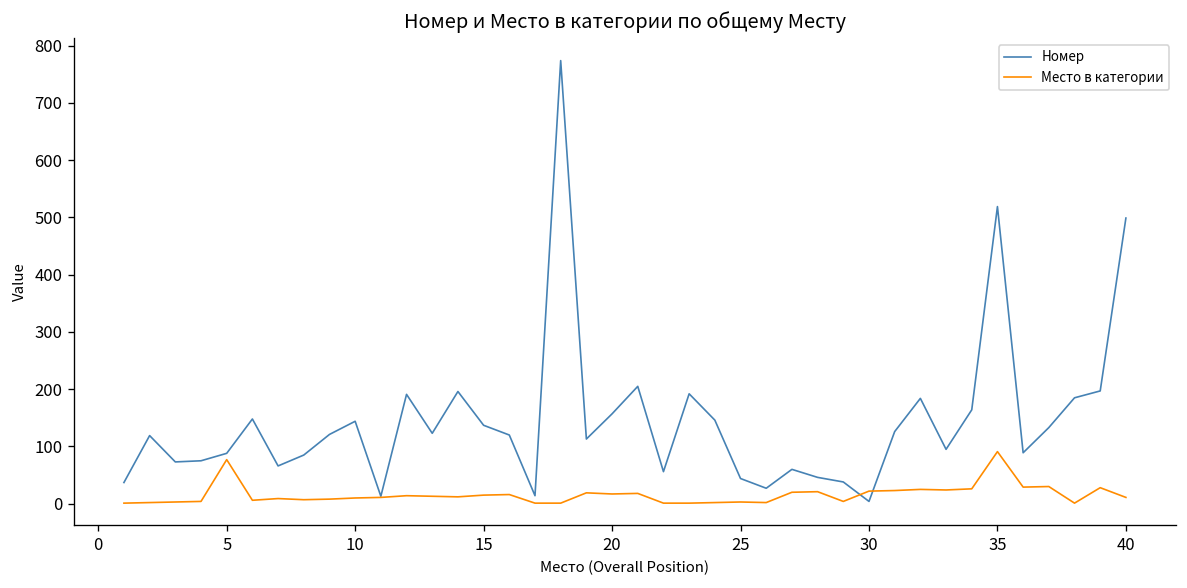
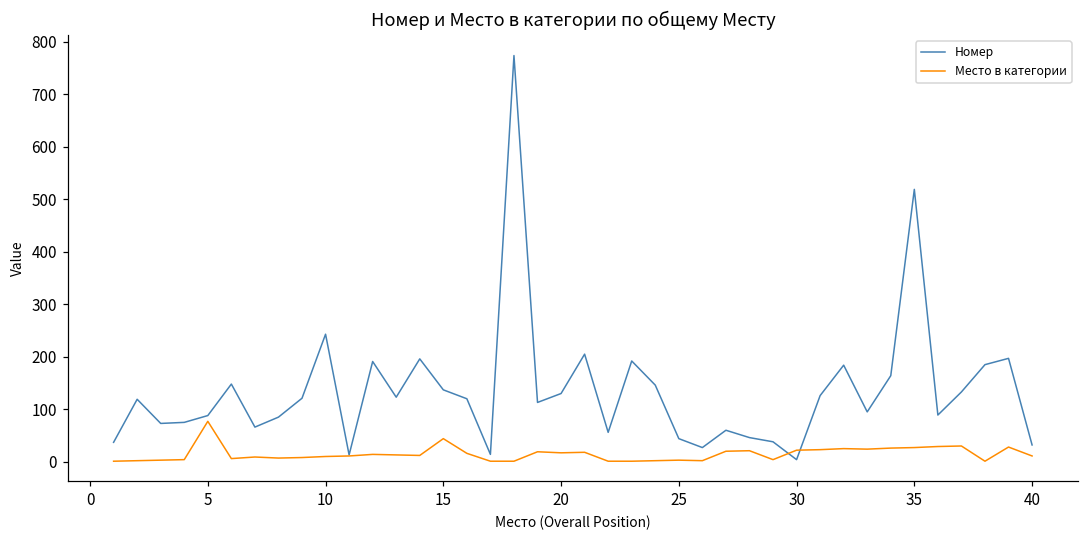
Номер, 10: 140 -> 240
Место в категории, 15: 20 -> 40
Номер, 20: 160 -> 130
Место в категории, 35: 90 -> 30
Номер, 40: 500 -> 30
